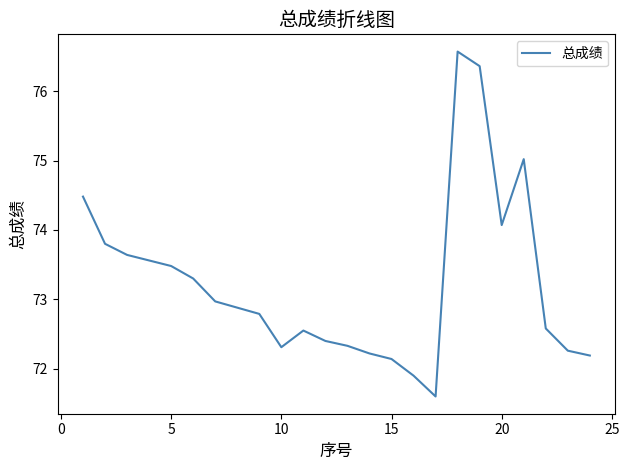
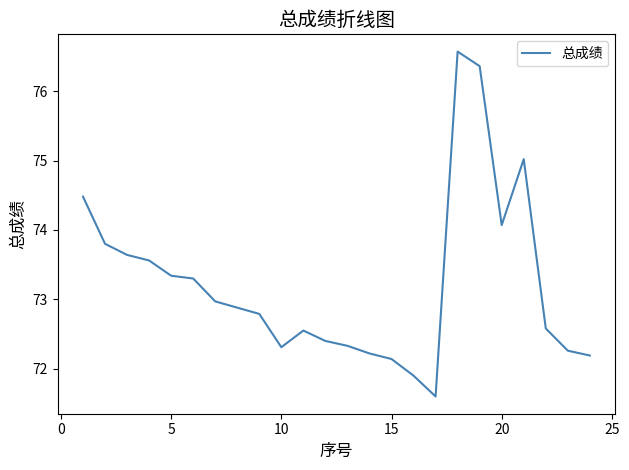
5: 73.5 -> 73.3
